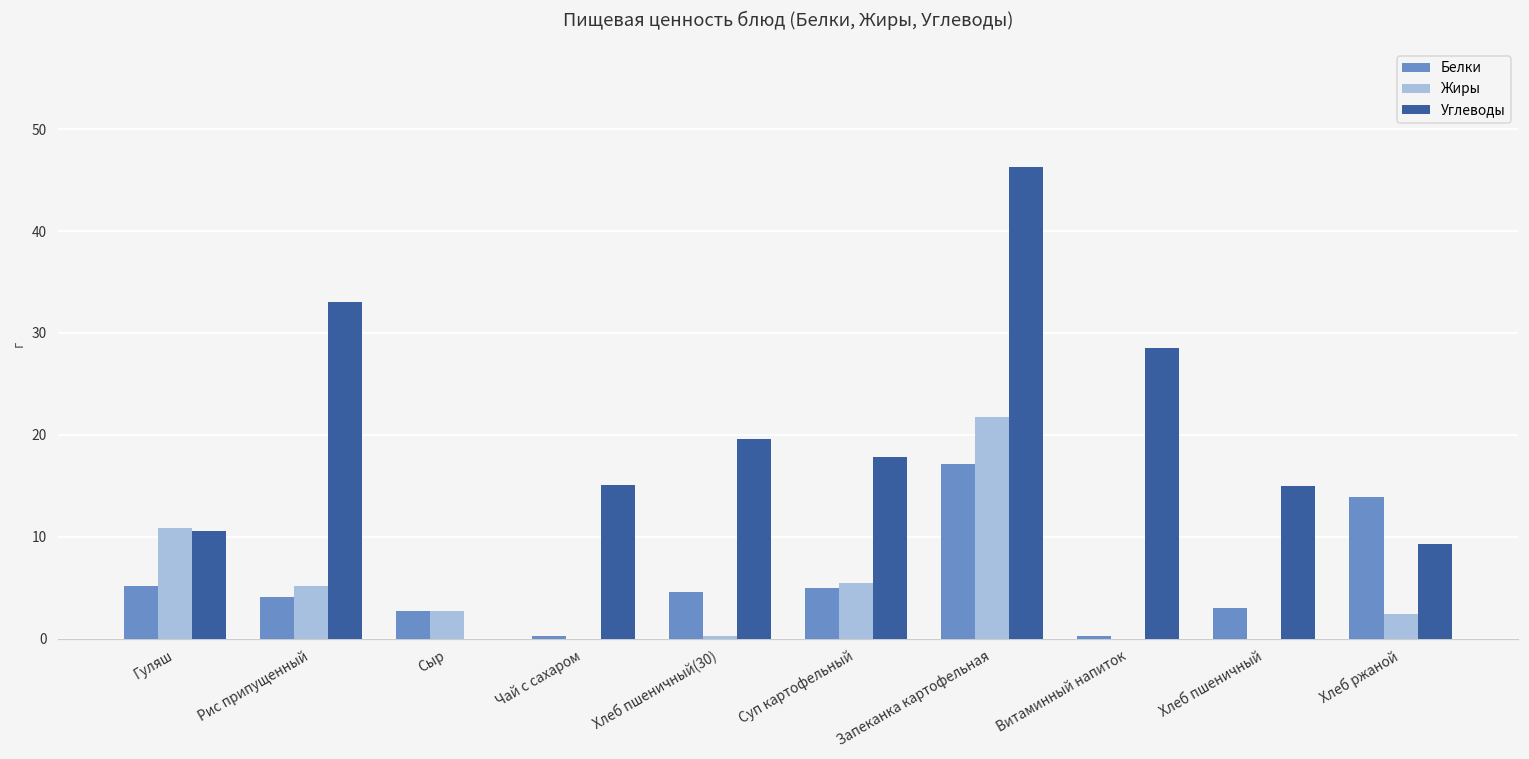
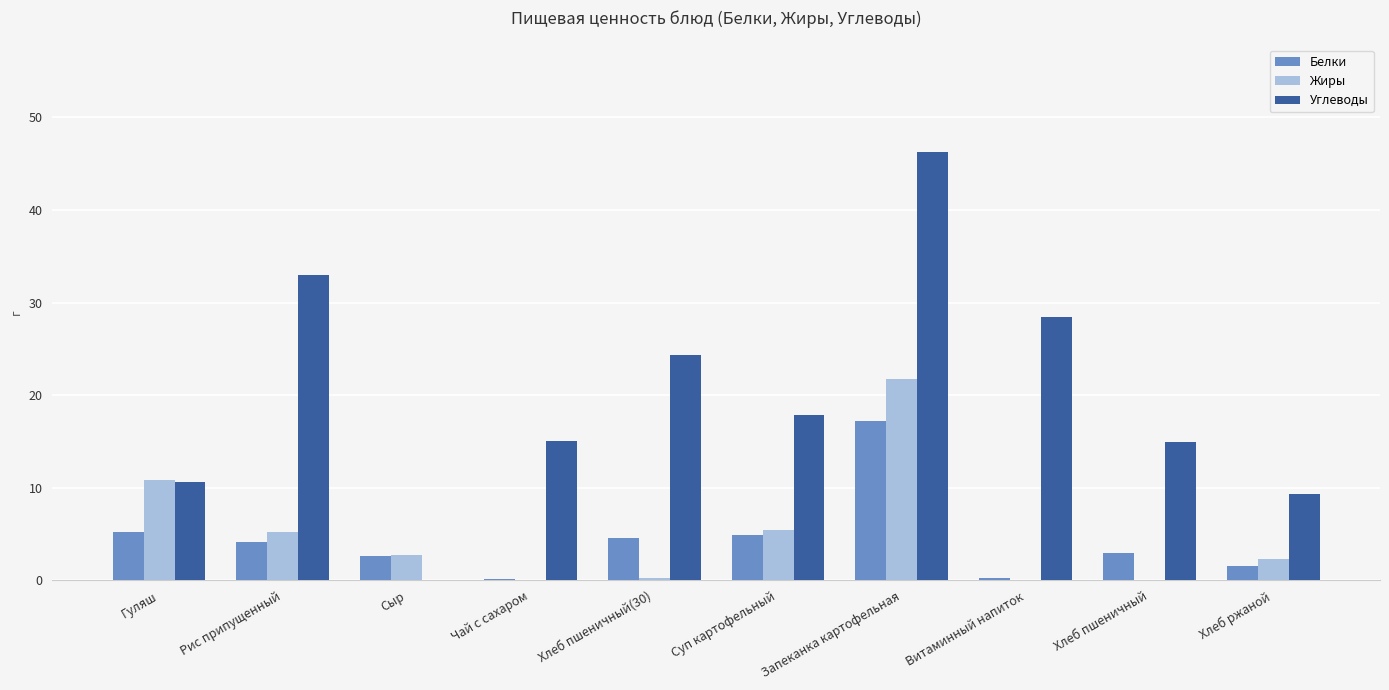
Углеводы, Хлеб пшеничный(30): 20 -> 24
Белки, Хлеб ржаной: 14 -> 2
